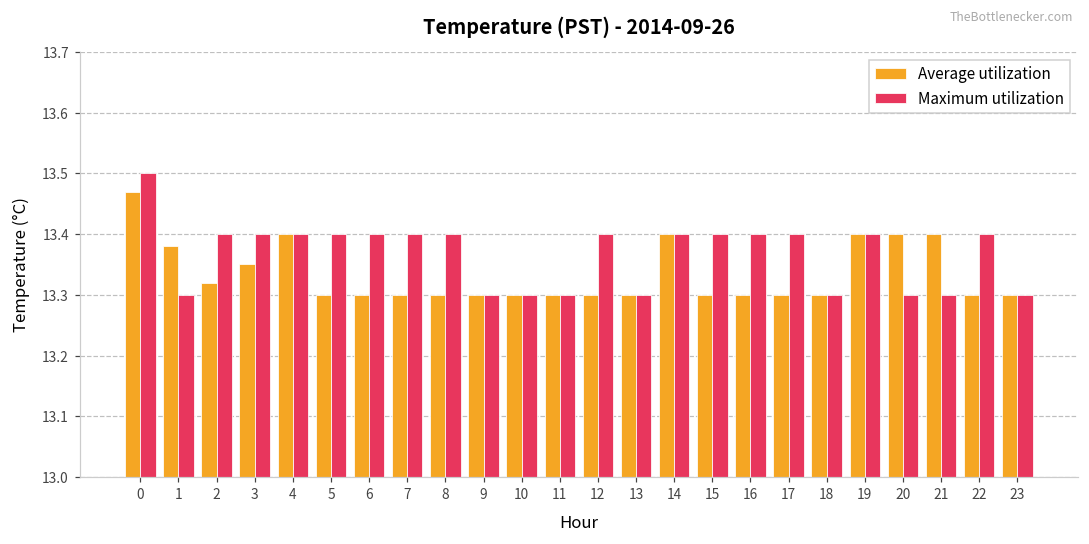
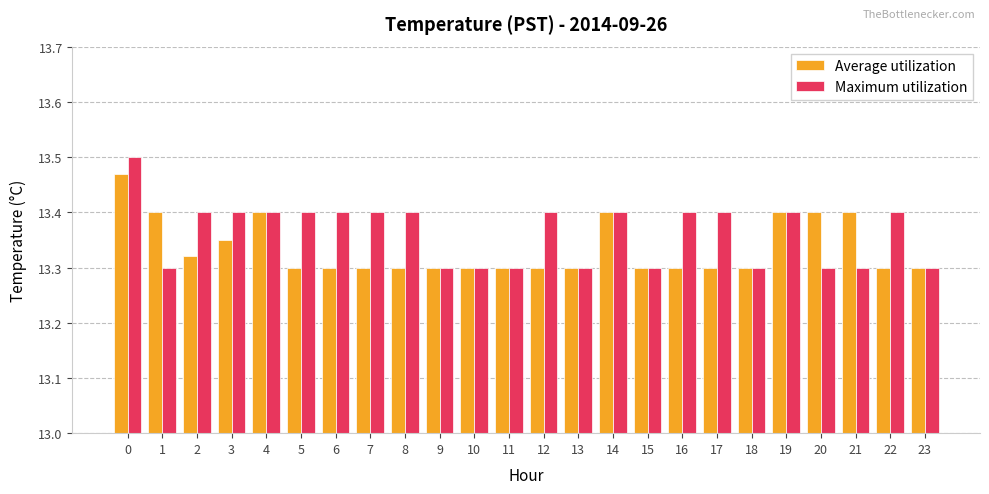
Average utilization, 1: 13.38 -> 13.40
Maximum utilization, 15: 13.4 -> 13.3
